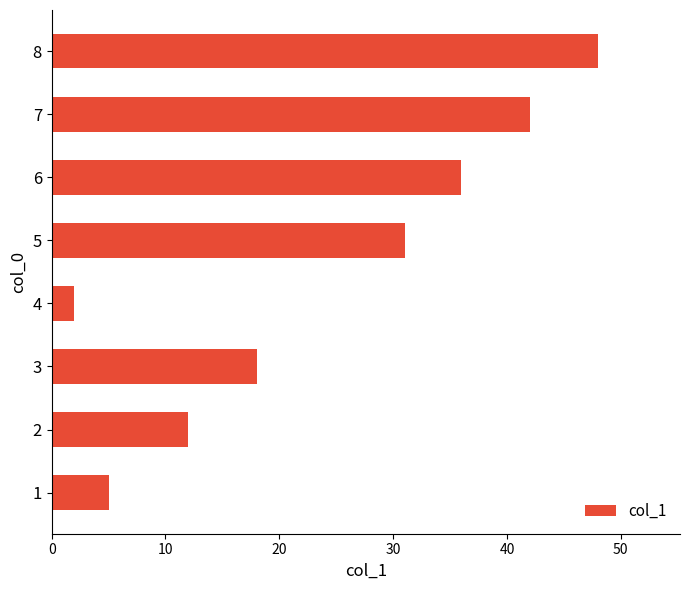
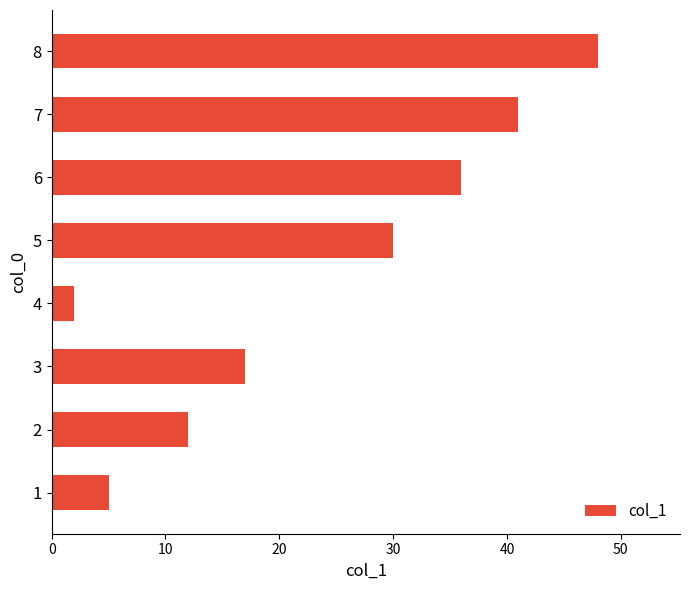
7: 42 -> 41
5: 31 -> 30
3: 18 -> 17
